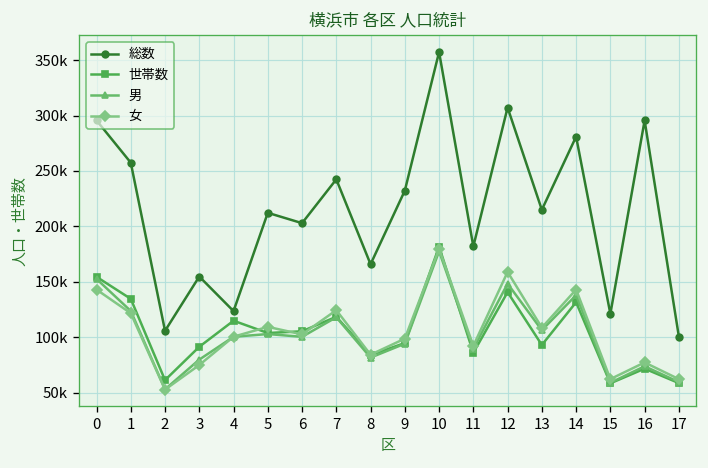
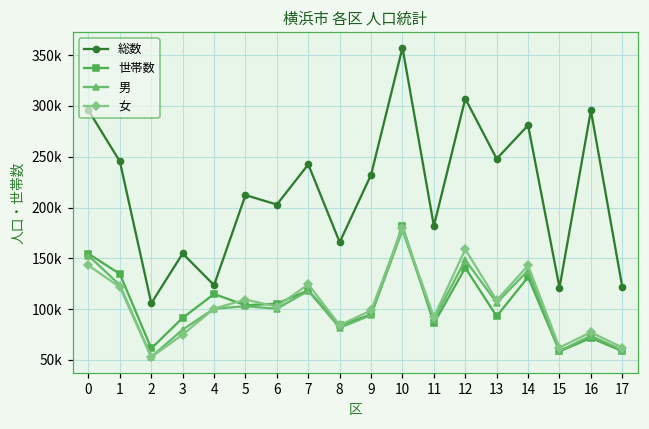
総数, 1: 260000 -> 250000
総数, 13: 210000 -> 250000
総数, 17: 100000 -> 120000
